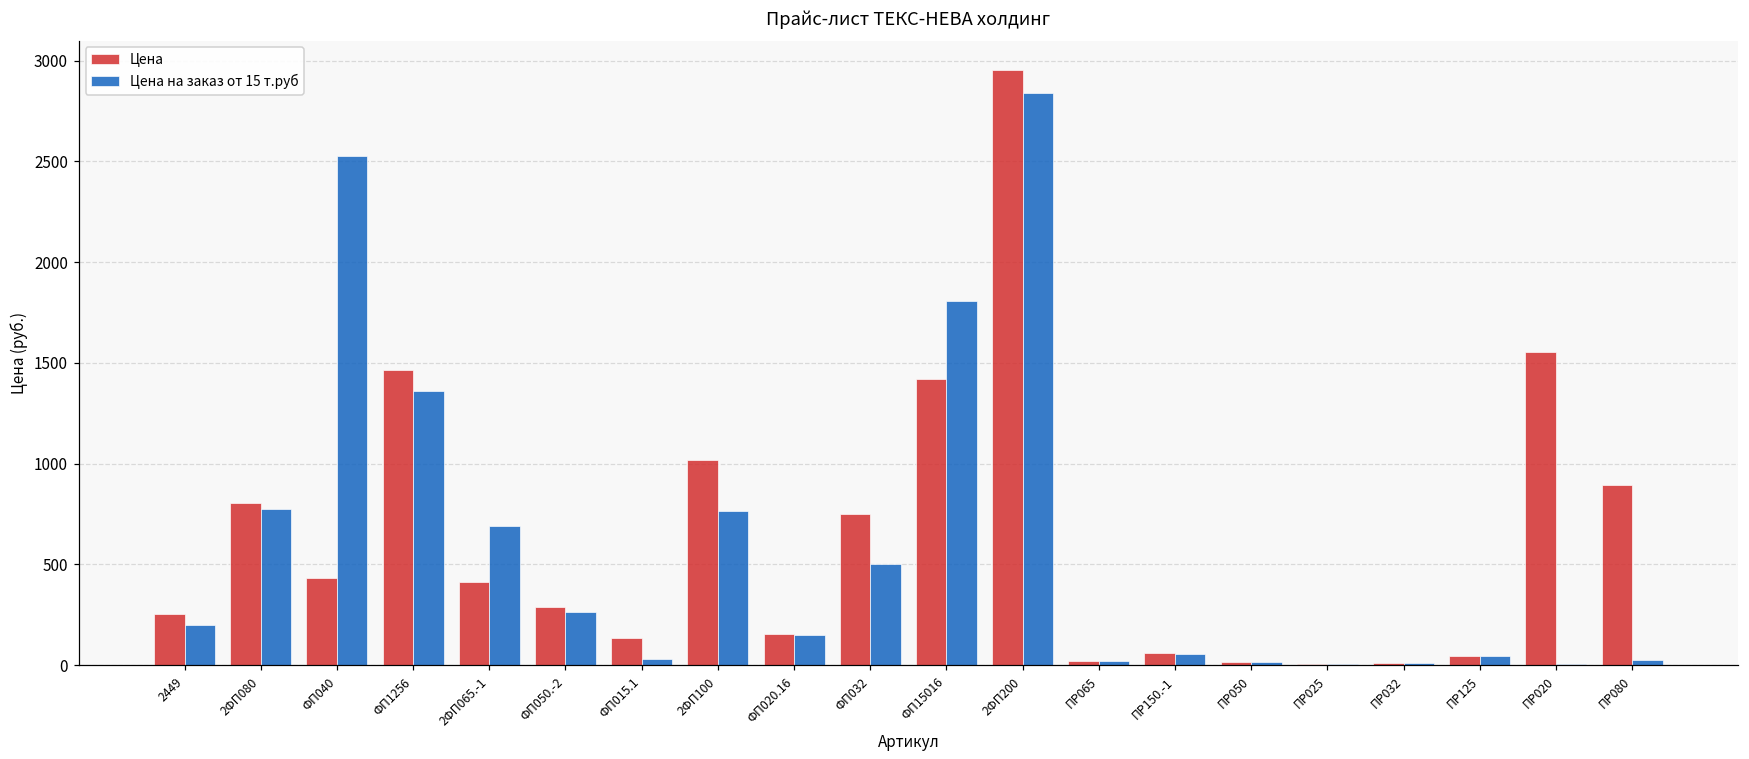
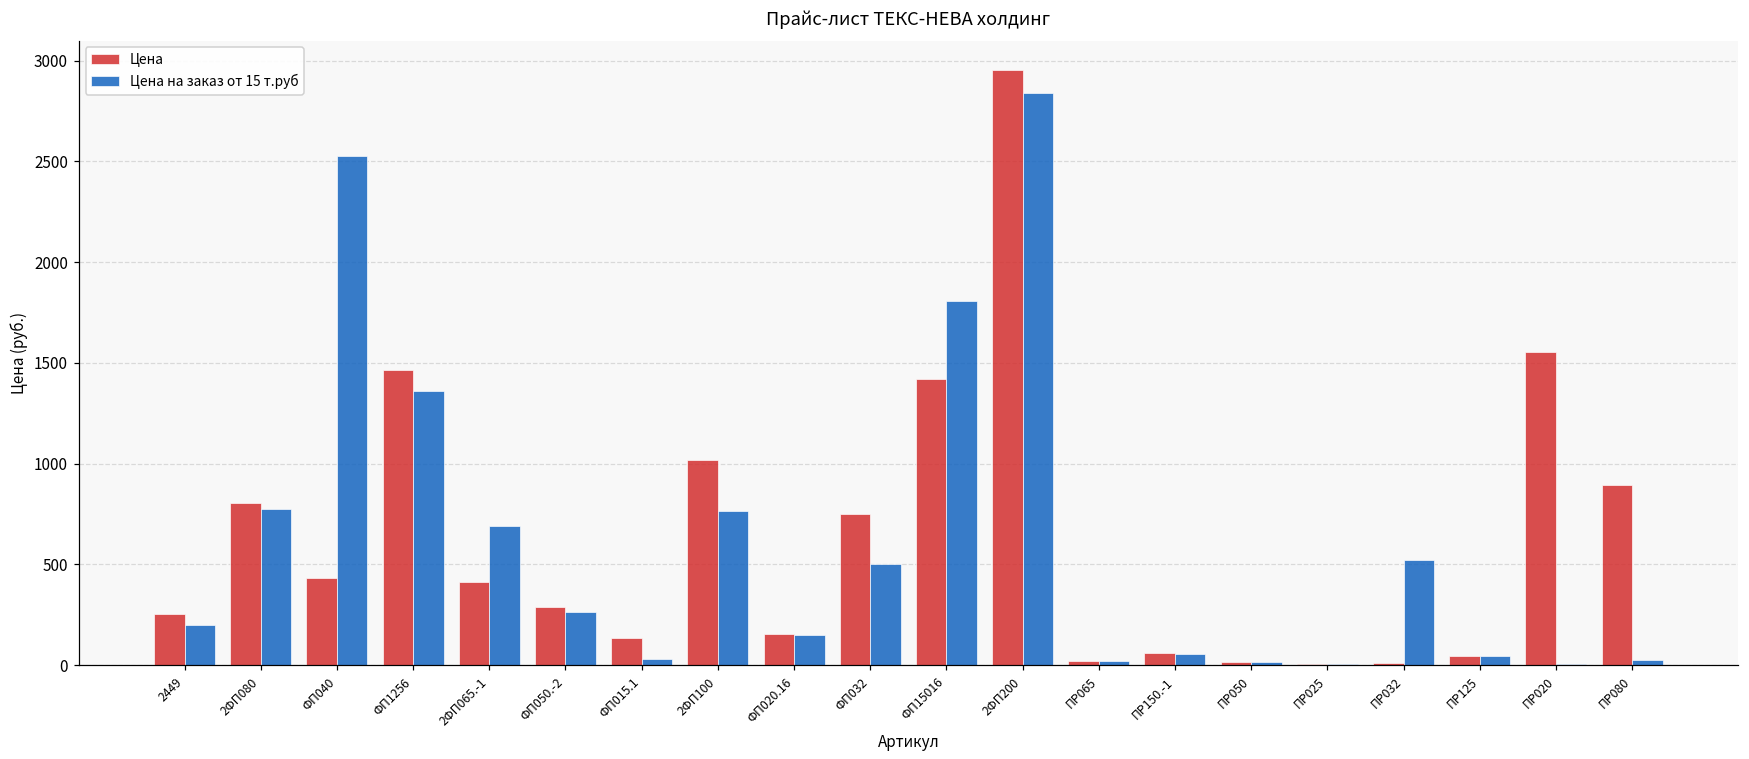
Цена на заказ от 15 т.руб, ПР032: 10 -> 520
